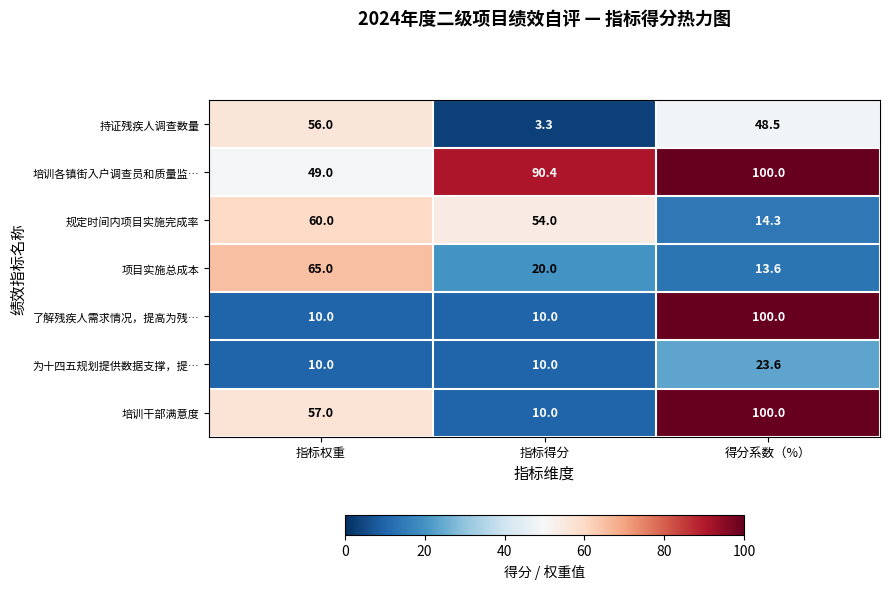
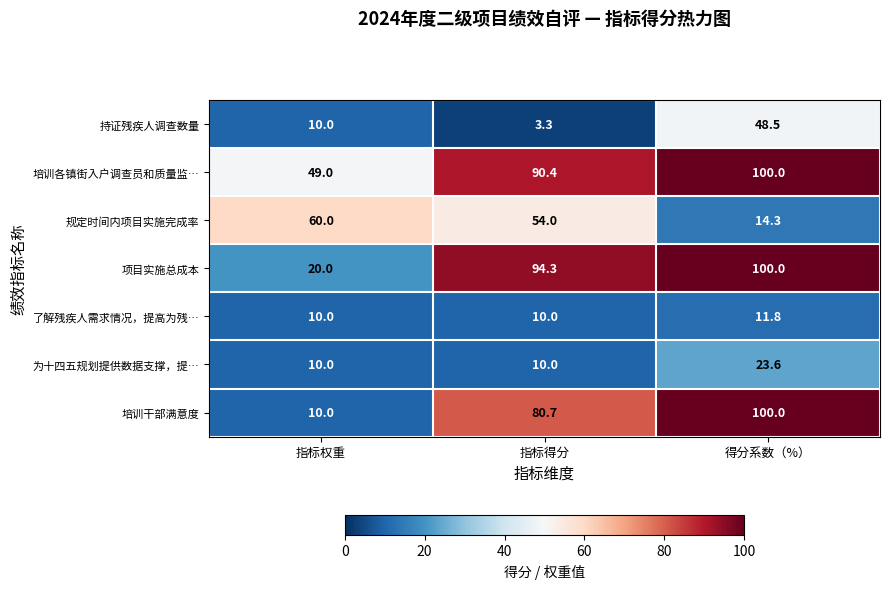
持证残疾人调查数量, 指标权重: 56.0 -> 10.0
项目实施总成本, 指标权重: 65.0 -> 20.0
项目实施总成本, 指标得分: 20.0 -> 94.3
项目实施总成本, 得分系数（%）: 13.6 -> 100.0
了解残疾人需求情况，提高为残…, 得分系数（%）: 100.0 -> 11.8
培训干部满意度, 指标权重: 57.0 -> 10.0
培训干部满意度, 指标得分: 10.0 -> 80.7
